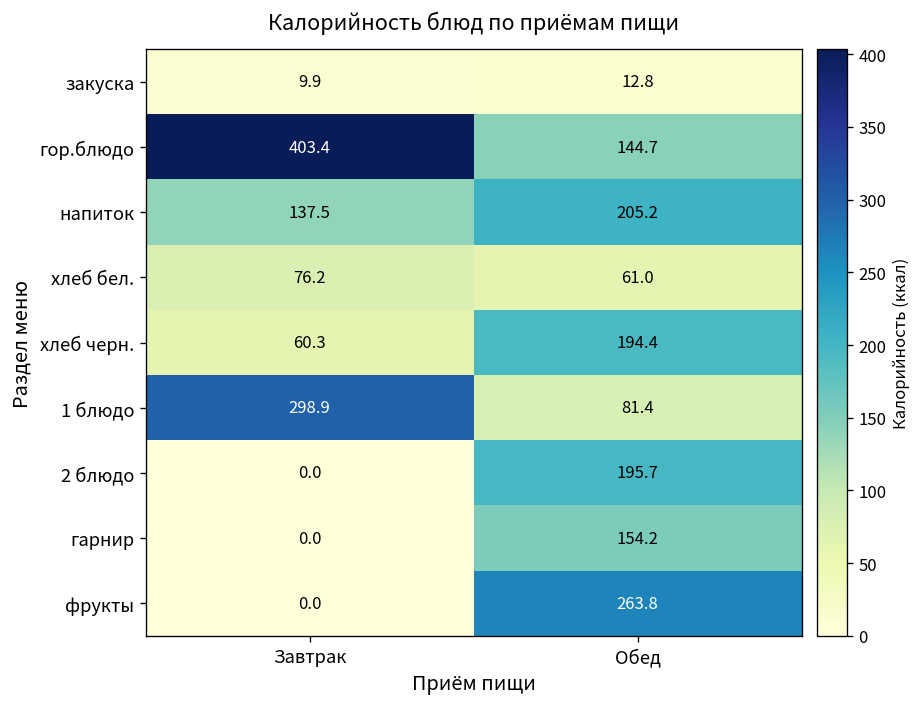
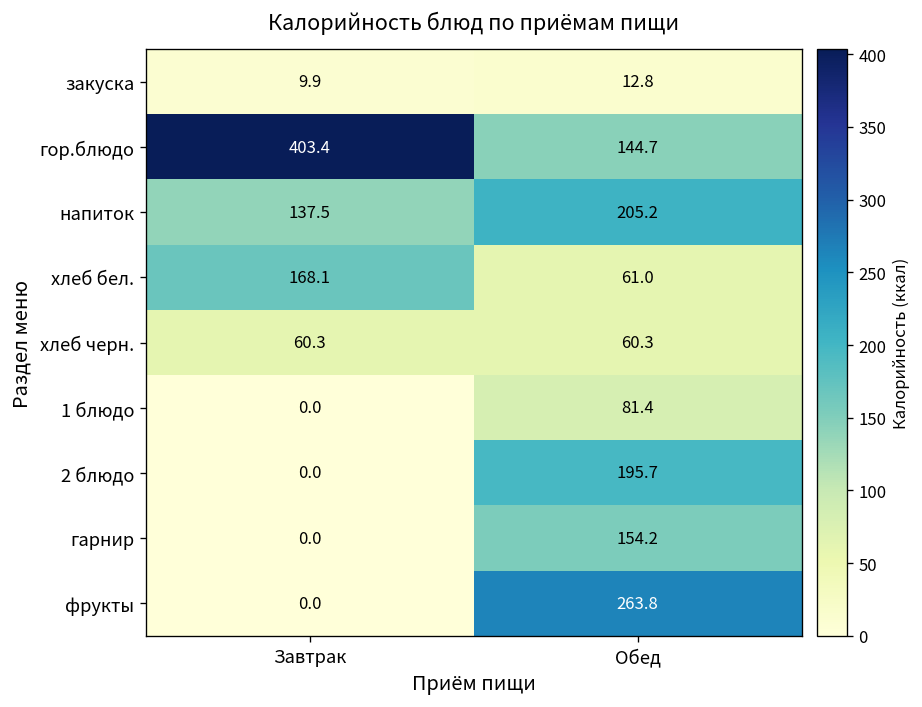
хлеб бел., Завтрак: 76.2 -> 168.1
хлеб черн., Обед: 194.4 -> 60.3
1 блюдо, Завтрак: 298.9 -> 0.0
